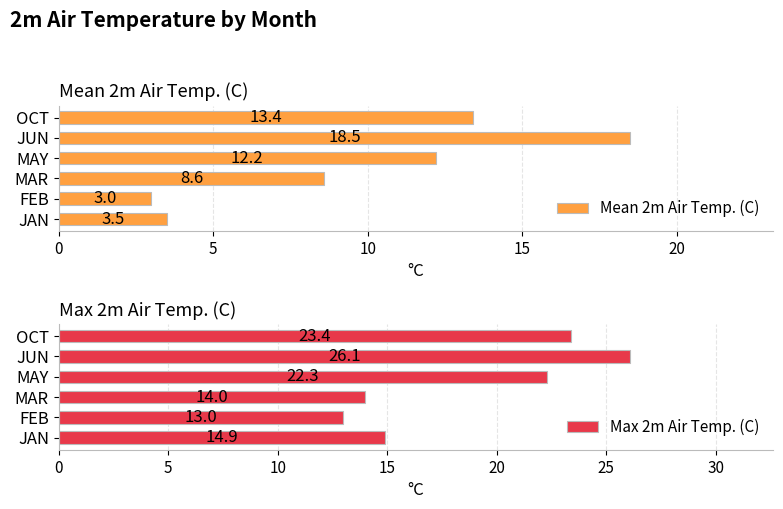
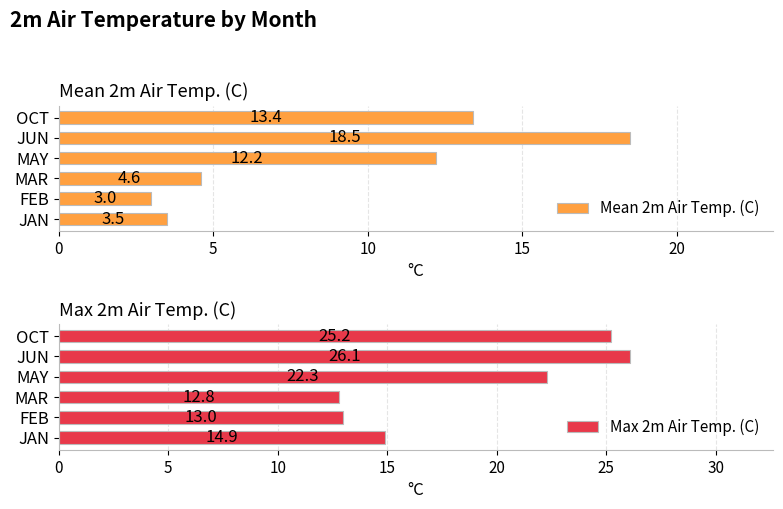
Mean 2m Air Temp. (C), MAR: 8.6 -> 4.6
Max 2m Air Temp. (C), OCT: 23.4 -> 25.2
Max 2m Air Temp. (C), MAR: 14.0 -> 12.8
